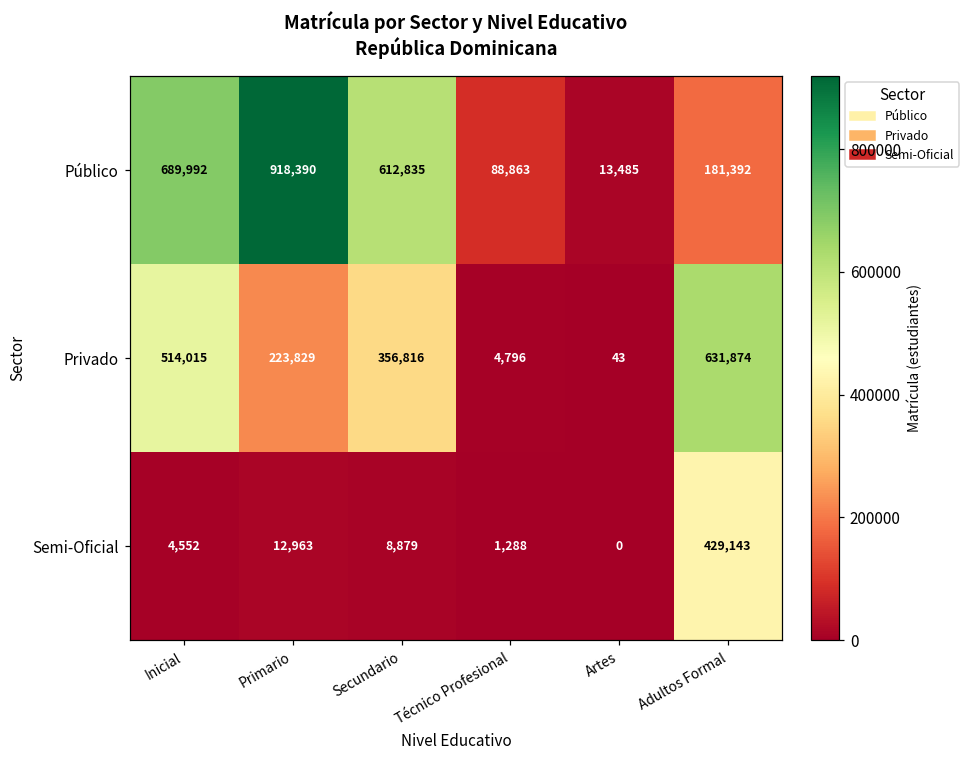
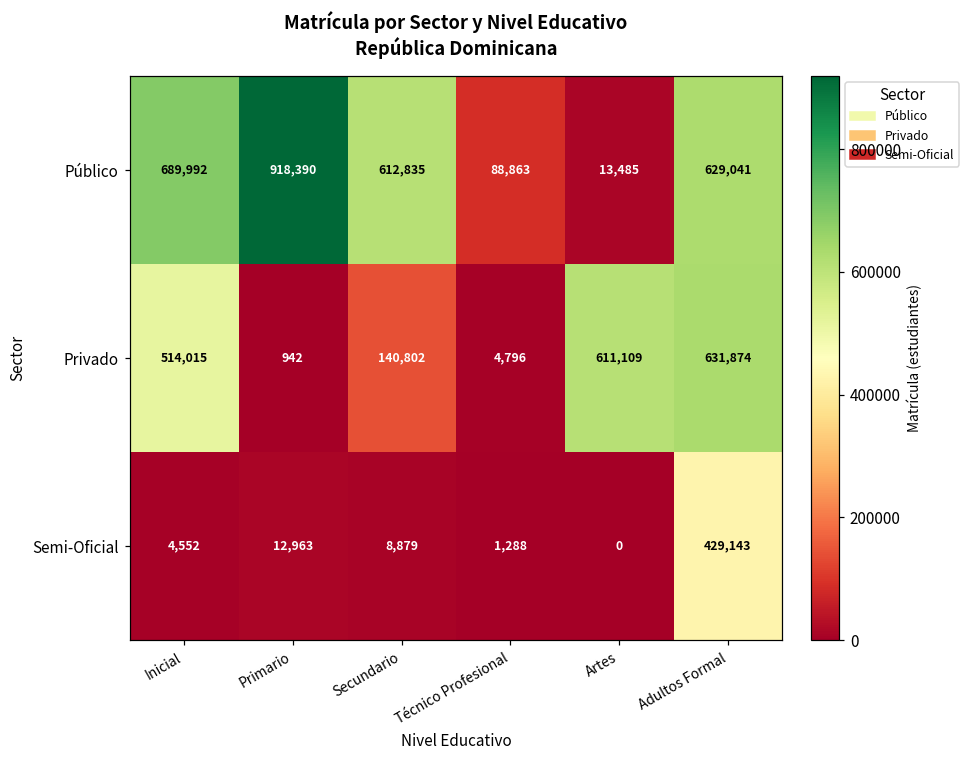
Público, Adultos Formal: 181,392 -> 629,041
Privado, Primario: 223,829 -> 942
Privado, Secundario: 356,816 -> 140,802
Privado, Artes: 43 -> 611,109
